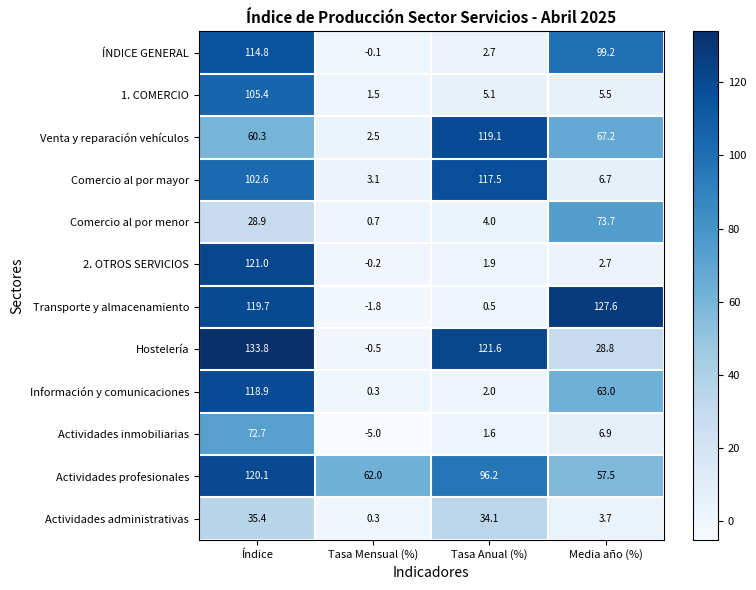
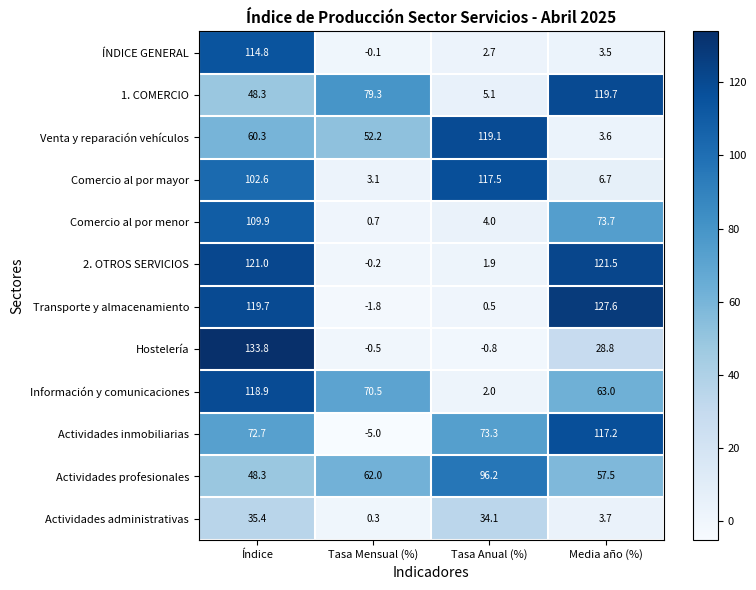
ÍNDICE GENERAL, Media año (%): 99.2 -> 3.5
1. COMERCIO, Índice: 105.4 -> 48.3
1. COMERCIO, Tasa Mensual (%): 1.5 -> 79.3
1. COMERCIO, Media año (%): 5.5 -> 119.7
Venta y reparación vehículos, Tasa Mensual (%): 2.5 -> 52.2
Venta y reparación vehículos, Media año (%): 67.2 -> 3.6
Comercio al por menor, Índice: 28.9 -> 109.9
2. OTROS SERVICIOS, Media año (%): 2.7 -> 121.5
Hostelería, Tasa Anual (%): 121.6 -> -0.8
Información y comunicaciones, Tasa Mensual (%): 0.3 -> 70.5
Actividades inmobiliarias, Tasa Anual (%): 1.6 -> 73.3
Actividades inmobiliarias, Media año (%): 6.9 -> 117.2
Actividades profesionales, Índice: 120.1 -> 48.3
